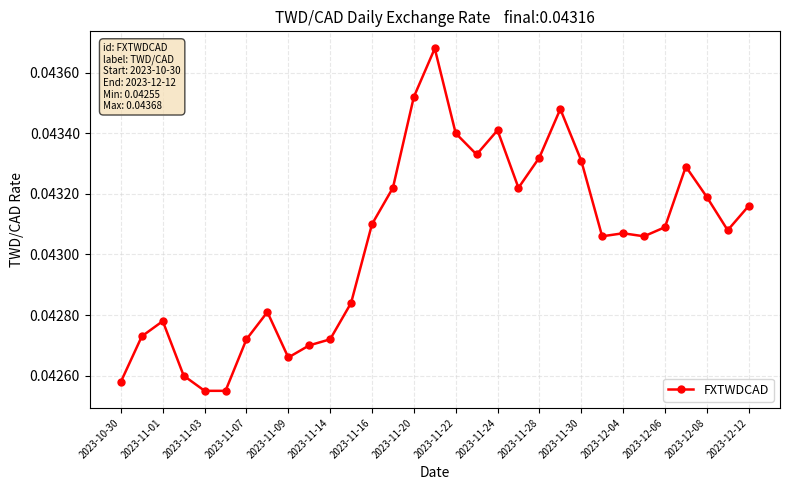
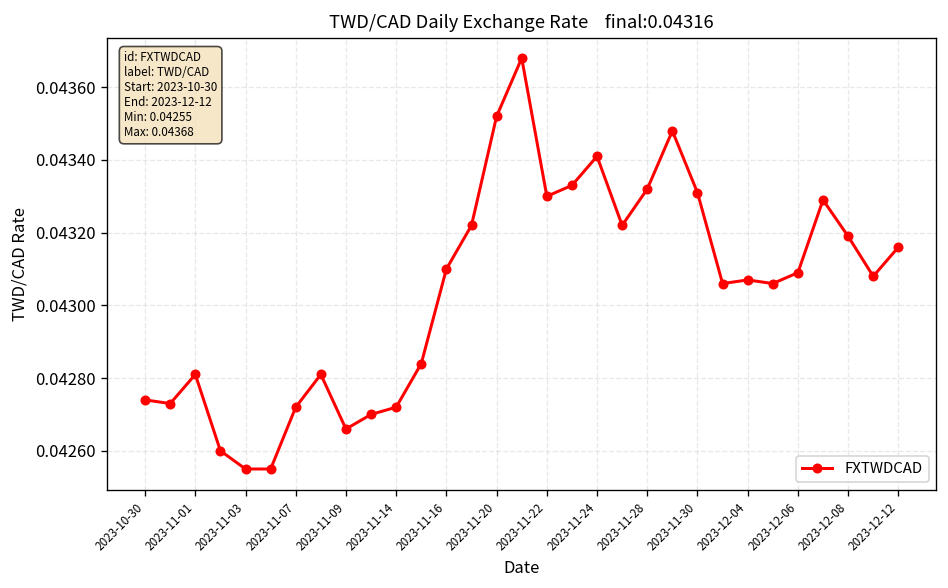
2023-10-30: 0.04258 -> 0.04274
2023-11-01: 0.04278 -> 0.04281
2023-11-22: 0.0434 -> 0.0433
